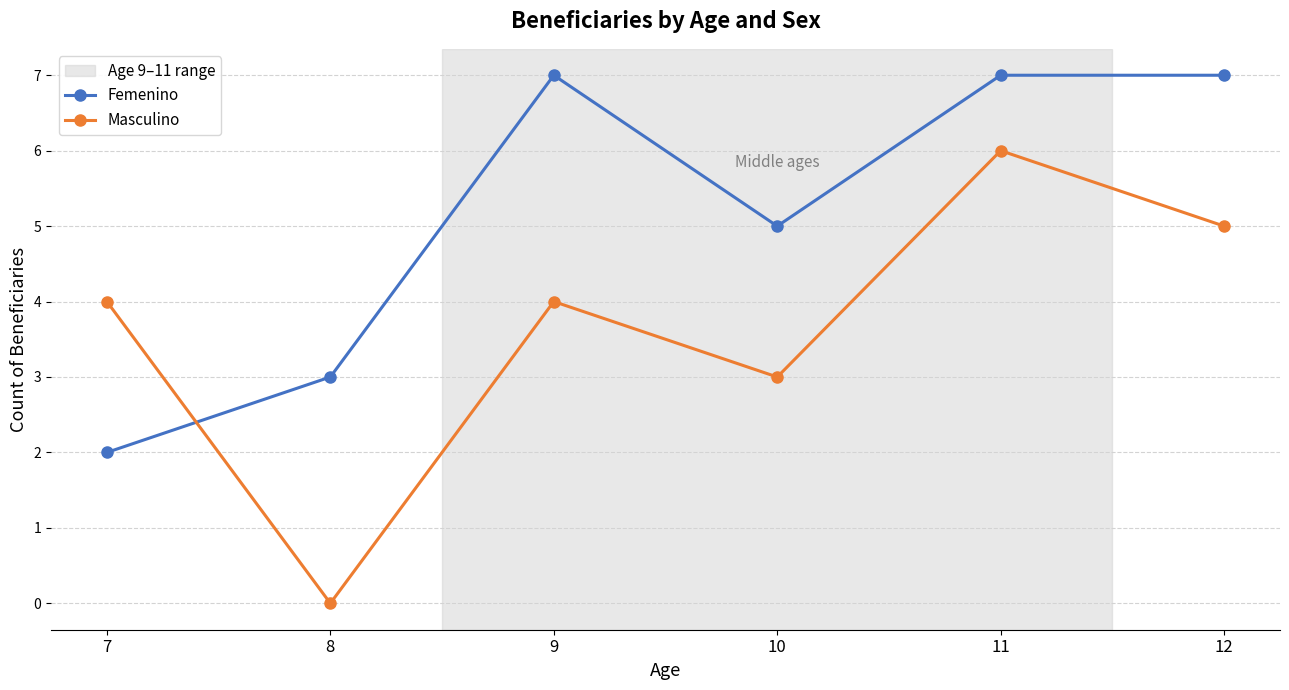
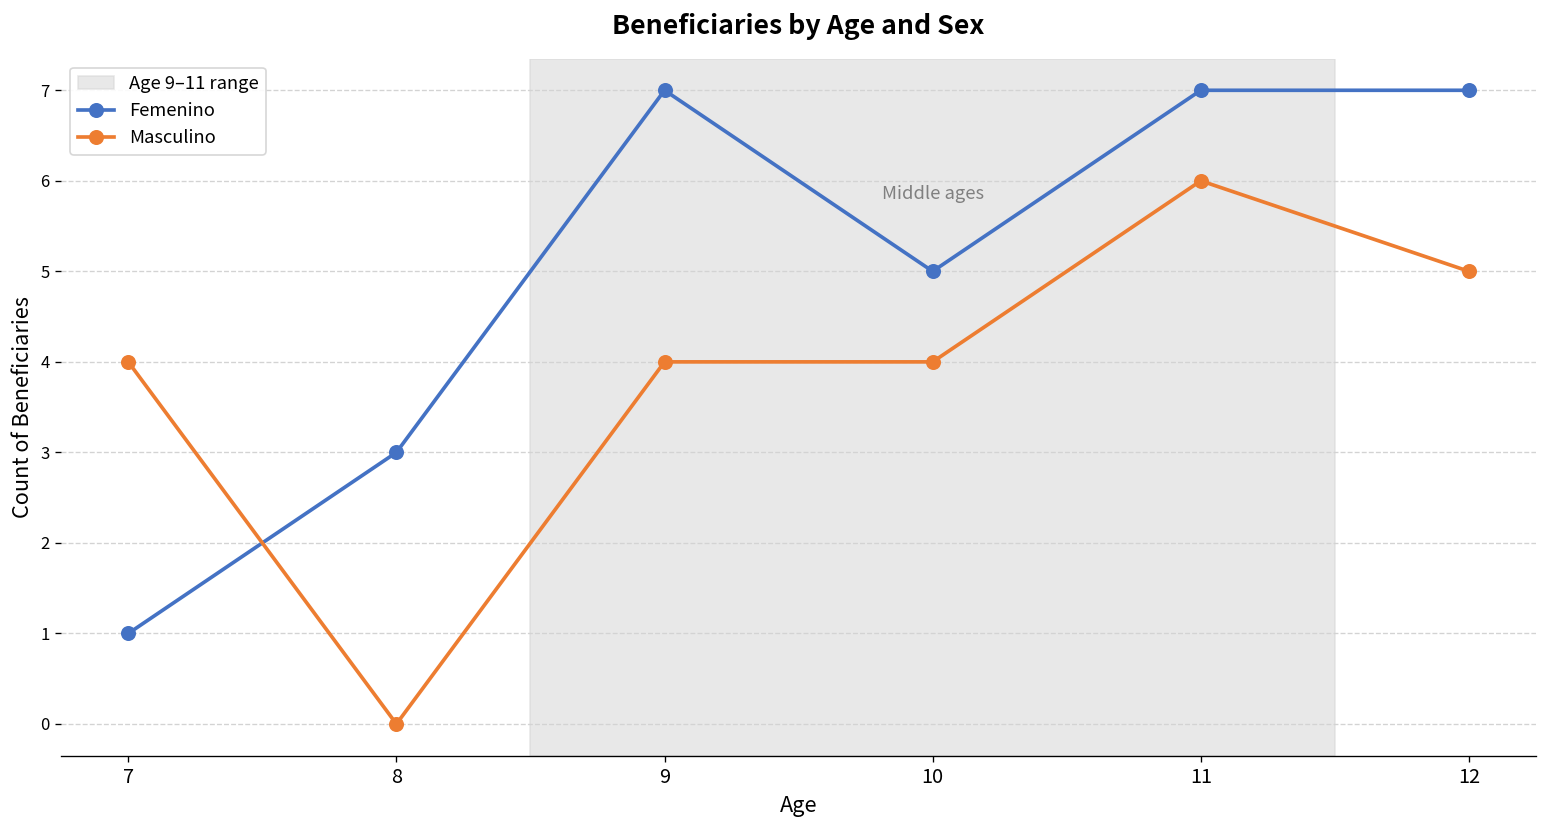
Femenino, 7: 2 -> 1
Masculino, 10: 3 -> 4
